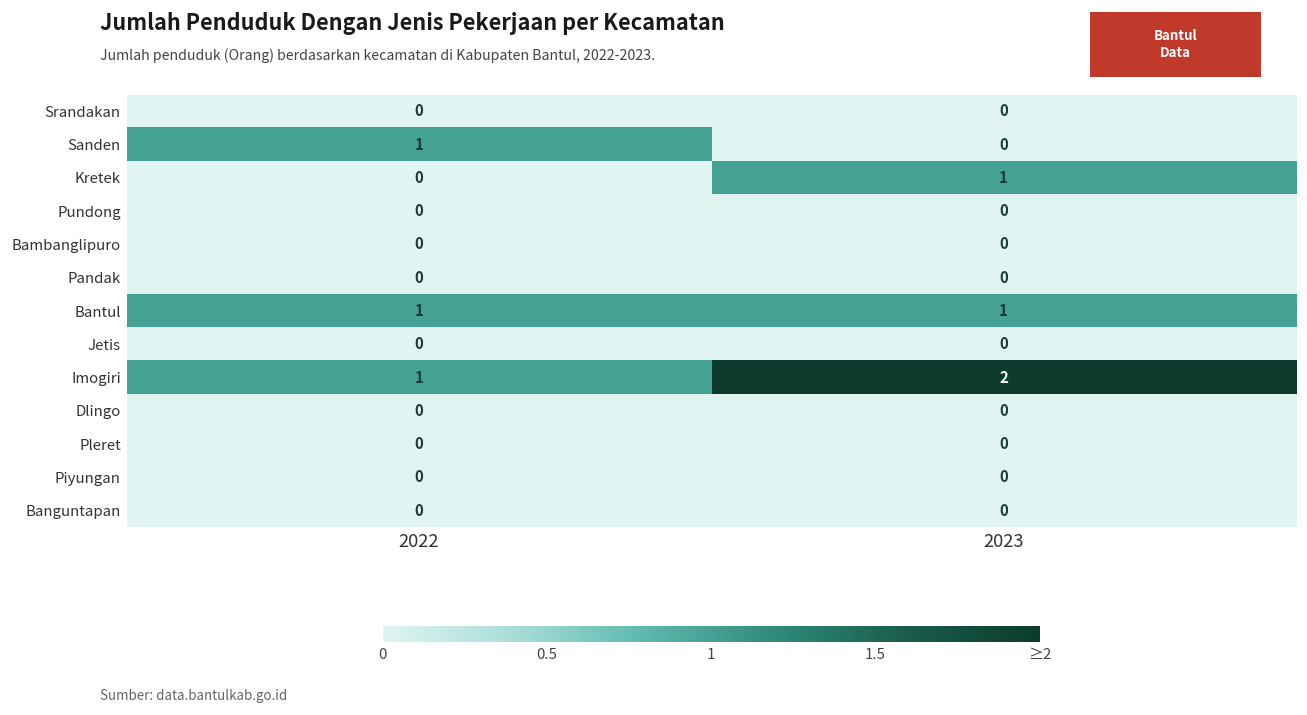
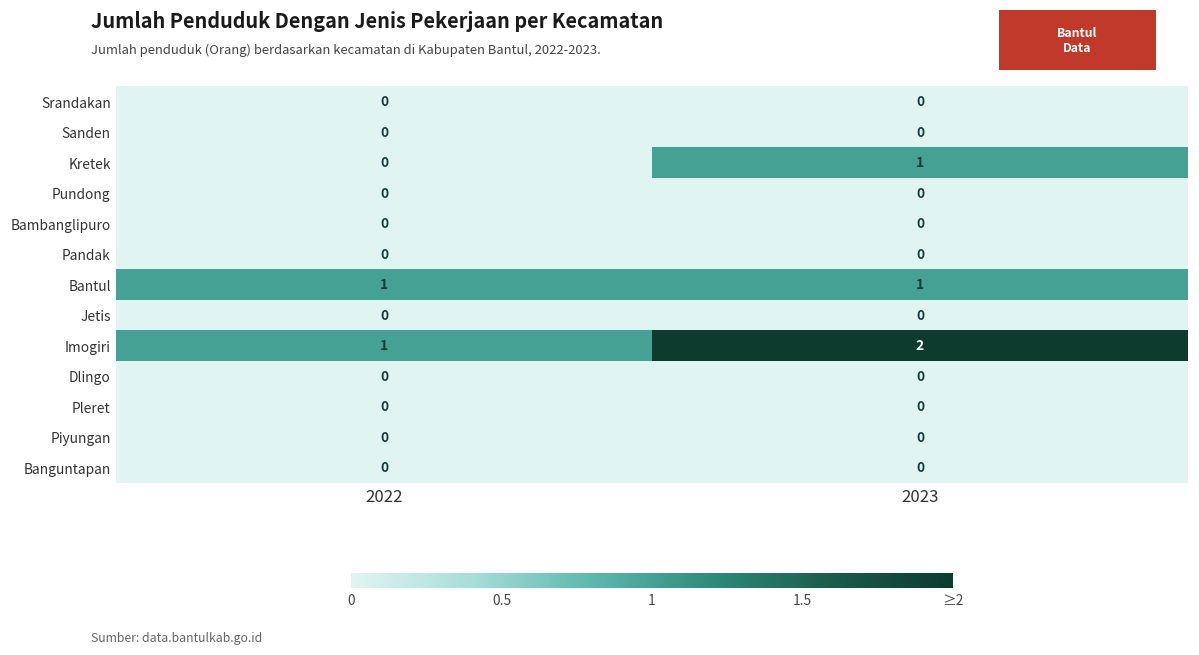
Sanden, 2022: 1 -> 0
